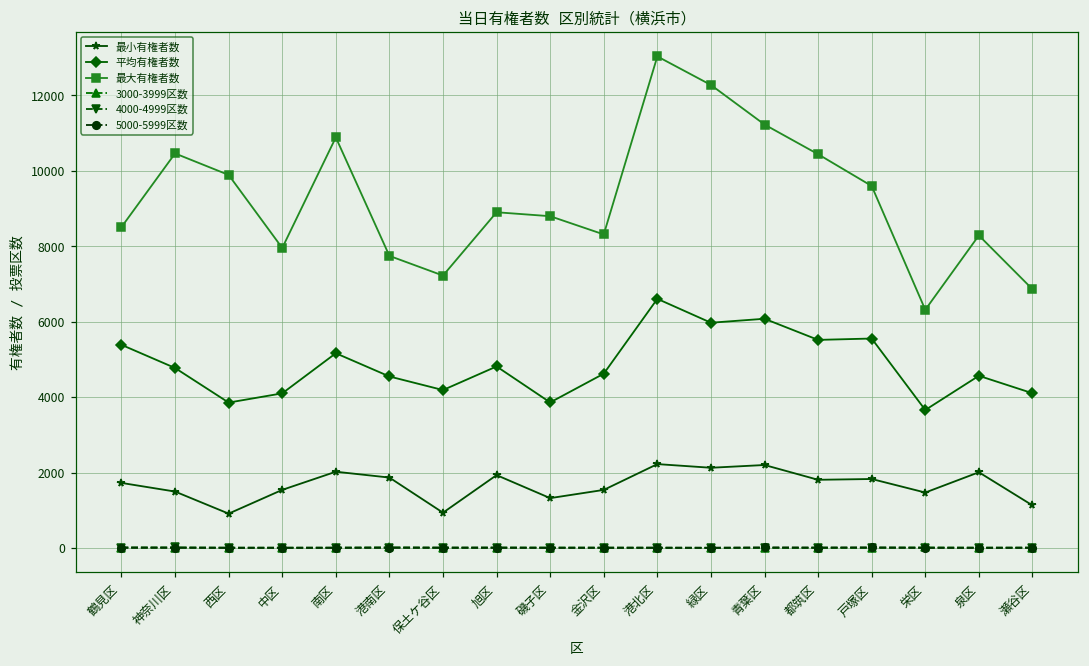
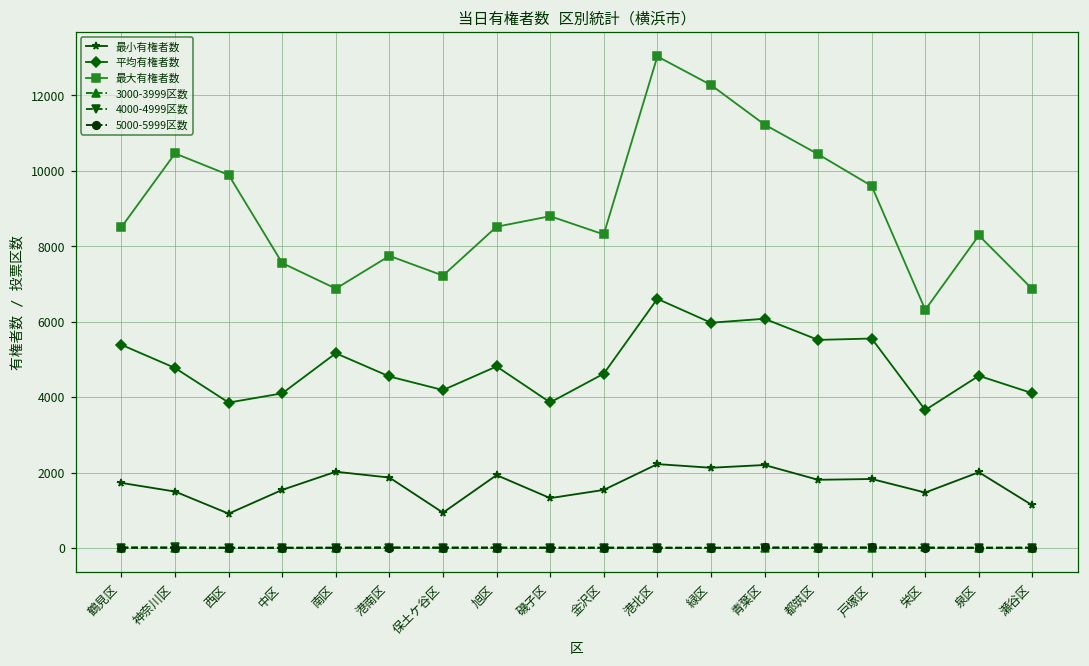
最大有権者数, 中区: 8000 -> 7600
最大有権者数, 南区: 10900 -> 6900
最大有権者数, 旭区: 8900 -> 8500
